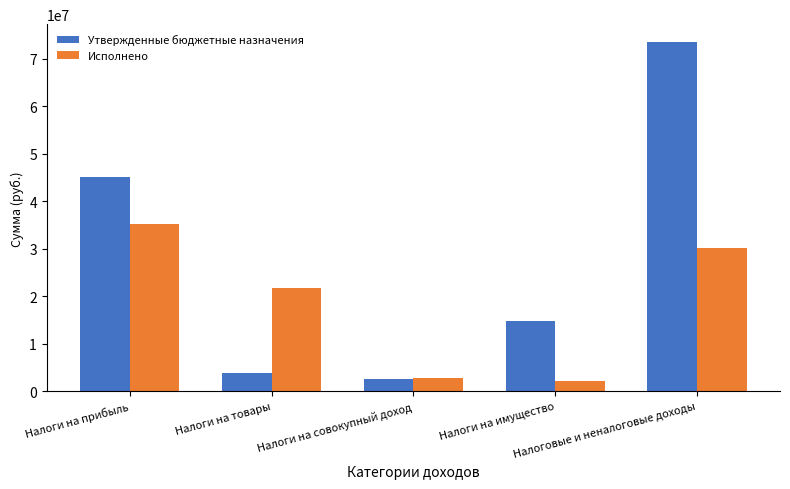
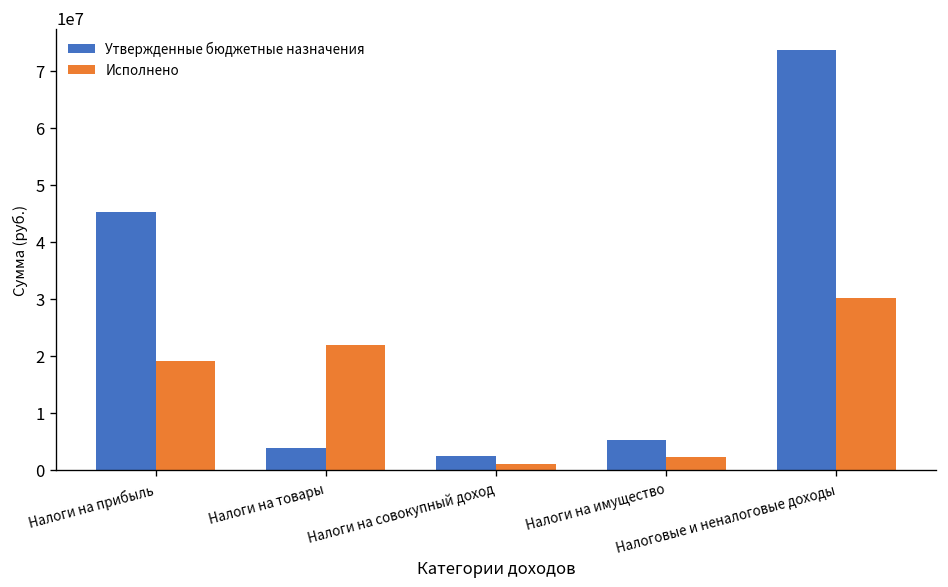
Исполнено, Налоги на прибыль: 35000000 -> 19000000
Исполнено, Налоги на совокупный доход: 3000000 -> 1000000
Утвержденные бюджетные назначения, Налоги на имущество: 15000000 -> 5000000
